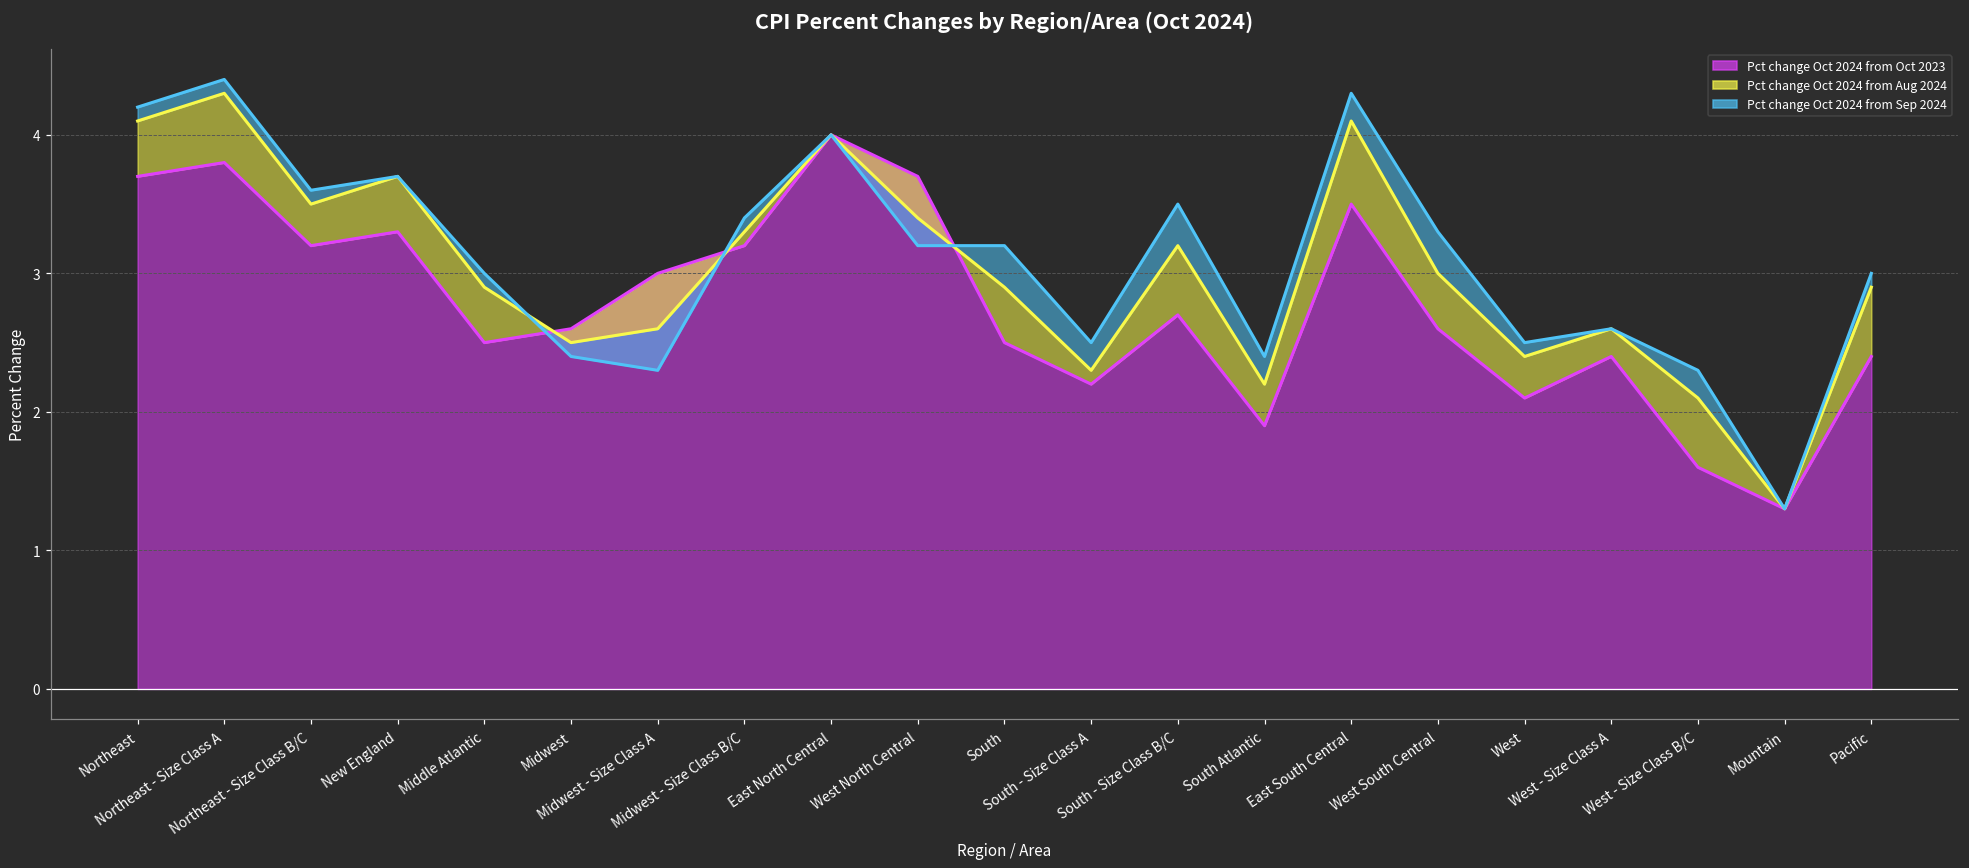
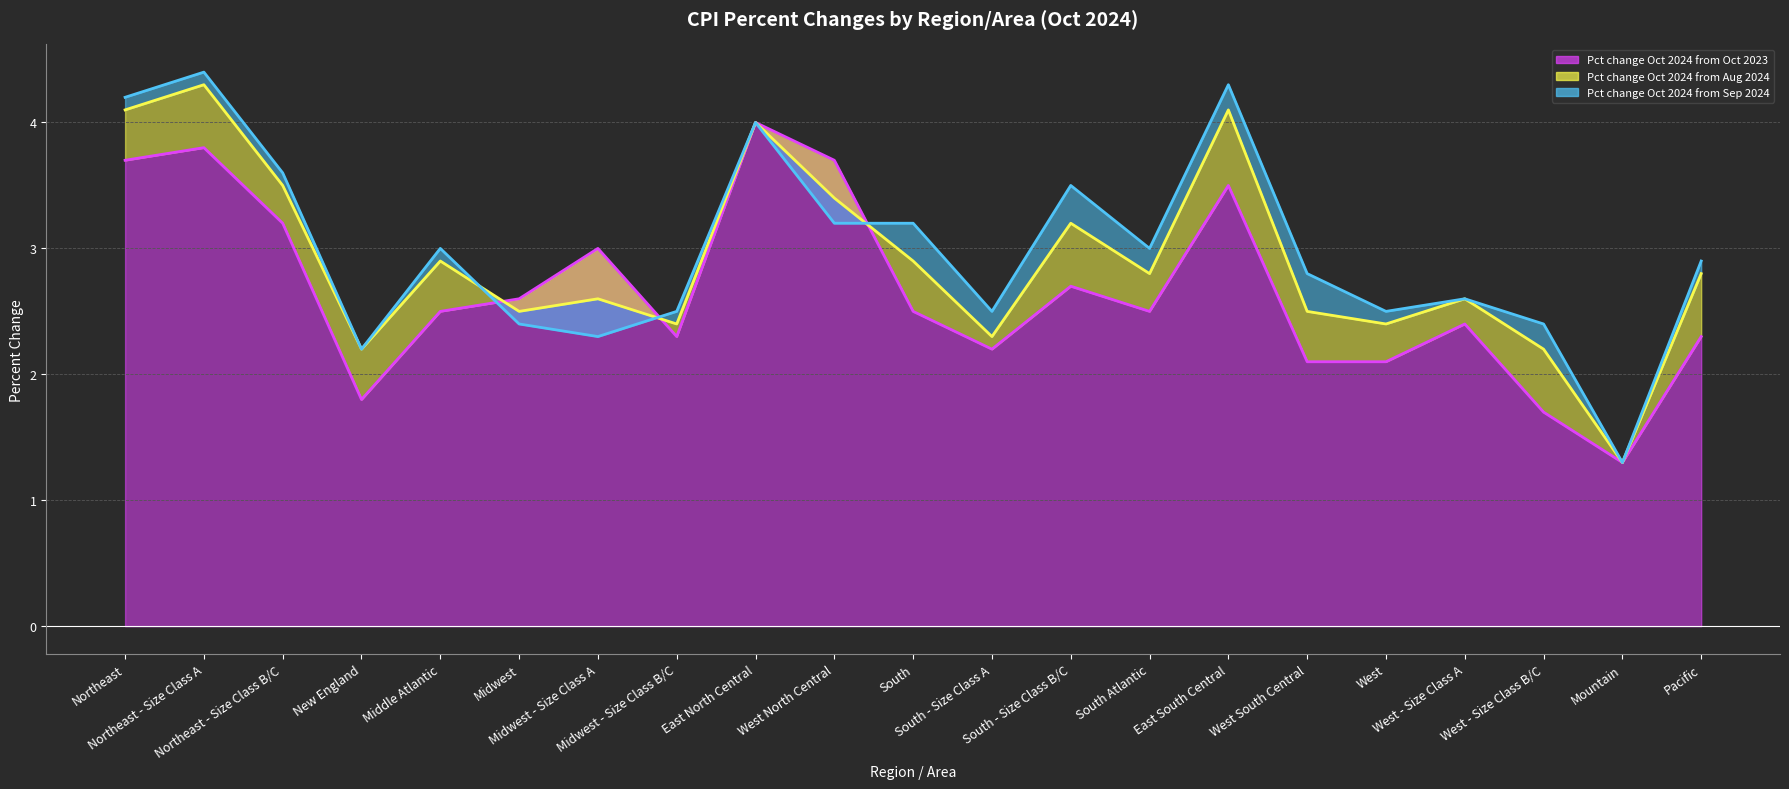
Pct change Oct 2024 from Oct 2023, New England: 3.3 -> 1.8
Pct change Oct 2024 from Oct 2023, Midwest - Size Class B/C: 3.2 -> 2.3
Pct change Oct 2024 from Oct 2023, South Atlantic: 1.9 -> 2.5
Pct change Oct 2024 from Oct 2023, West South Central: 2.6 -> 2.1
Pct change Oct 2024 from Oct 2023, West - Size Class B/C: 1.6 -> 1.7
Pct change Oct 2024 from Oct 2023, Pacific: 2.4 -> 2.3
